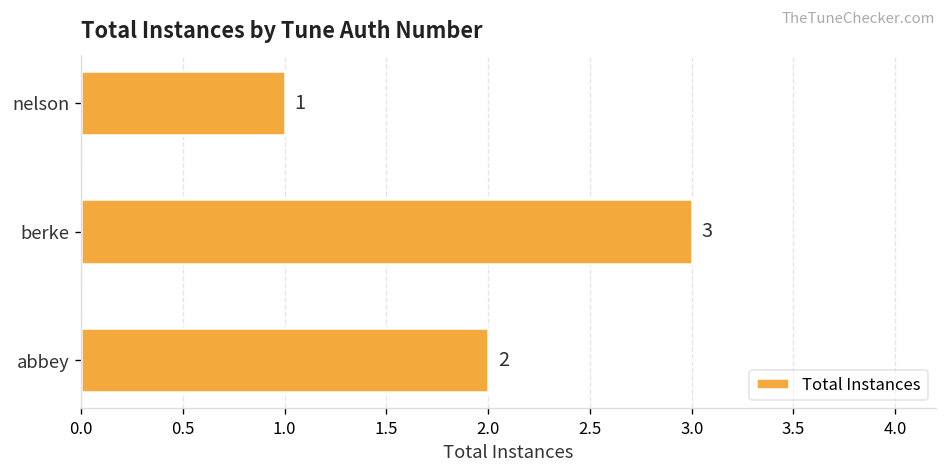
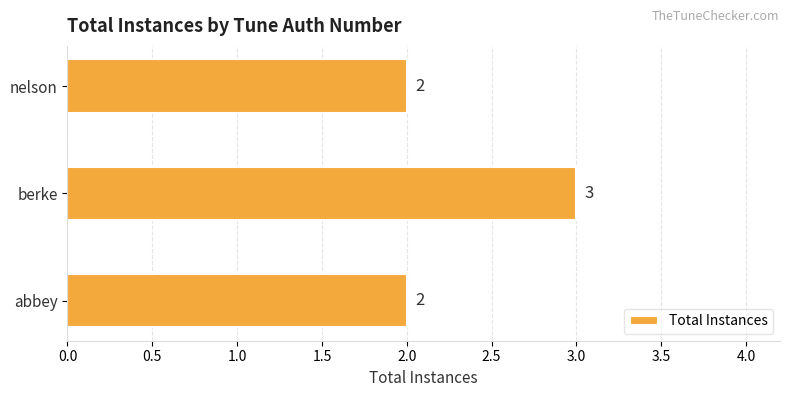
nelson: 1 -> 2
